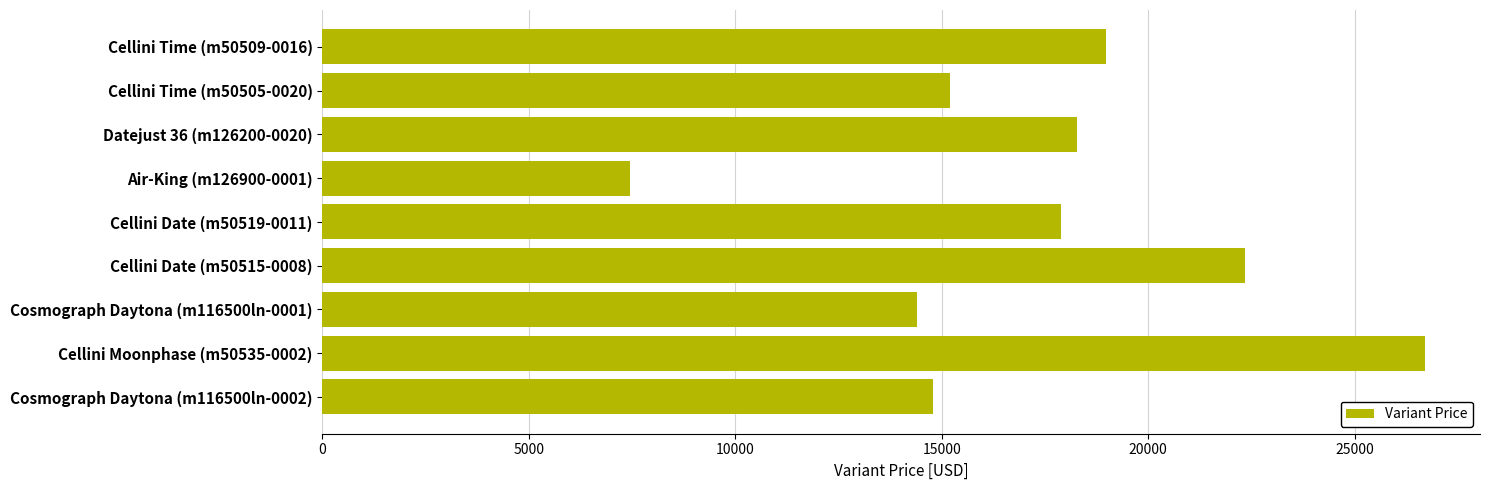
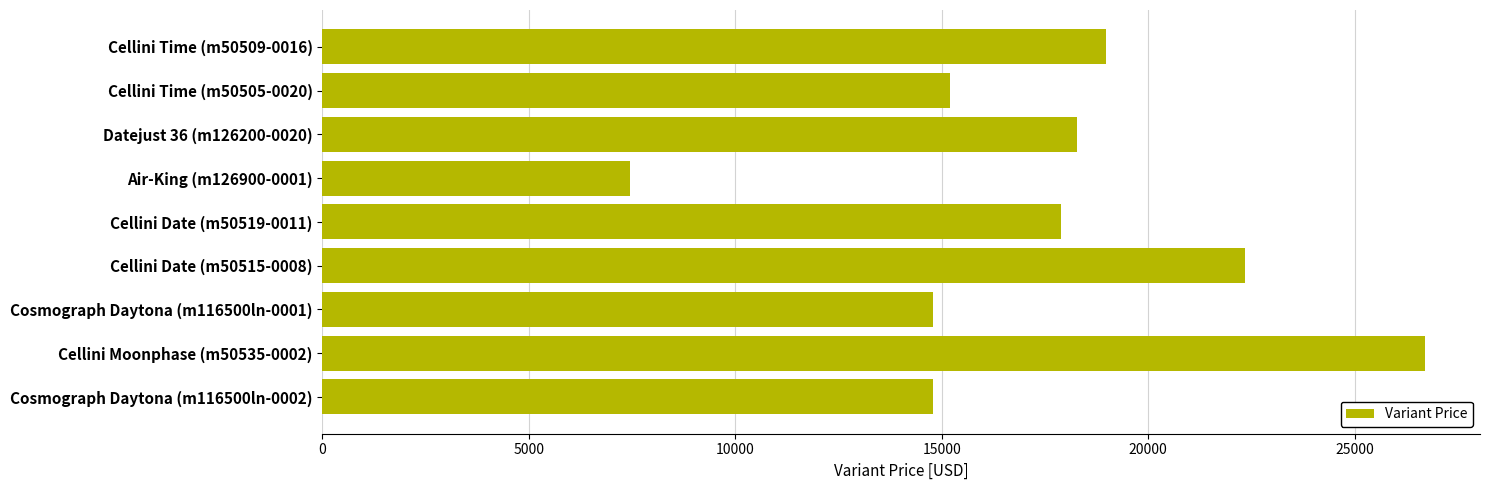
Cosmograph Daytona (m116500ln-0001): 14400 -> 14800
